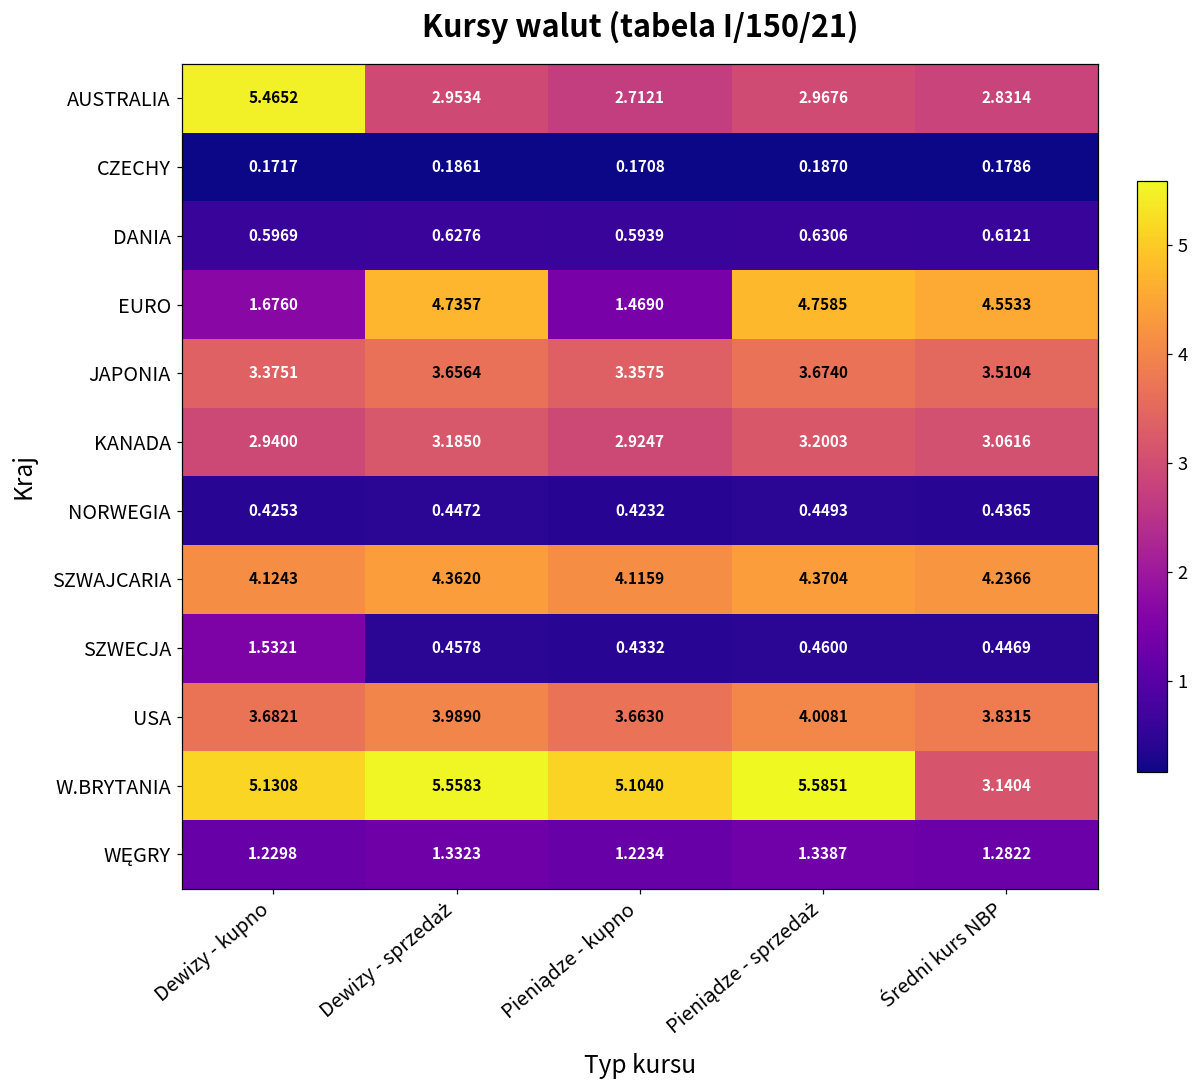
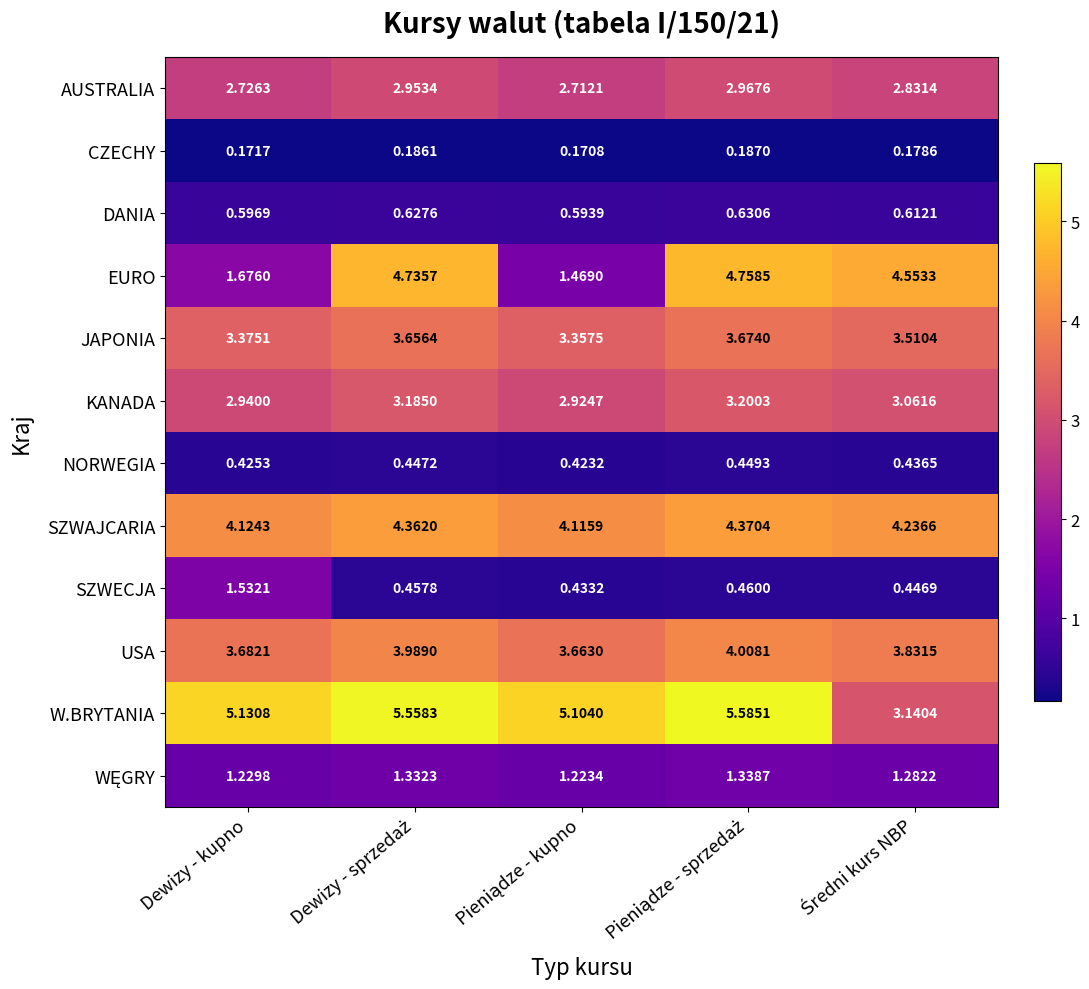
AUSTRALIA, Dewizy - kupno: 5.4652 -> 2.7263
